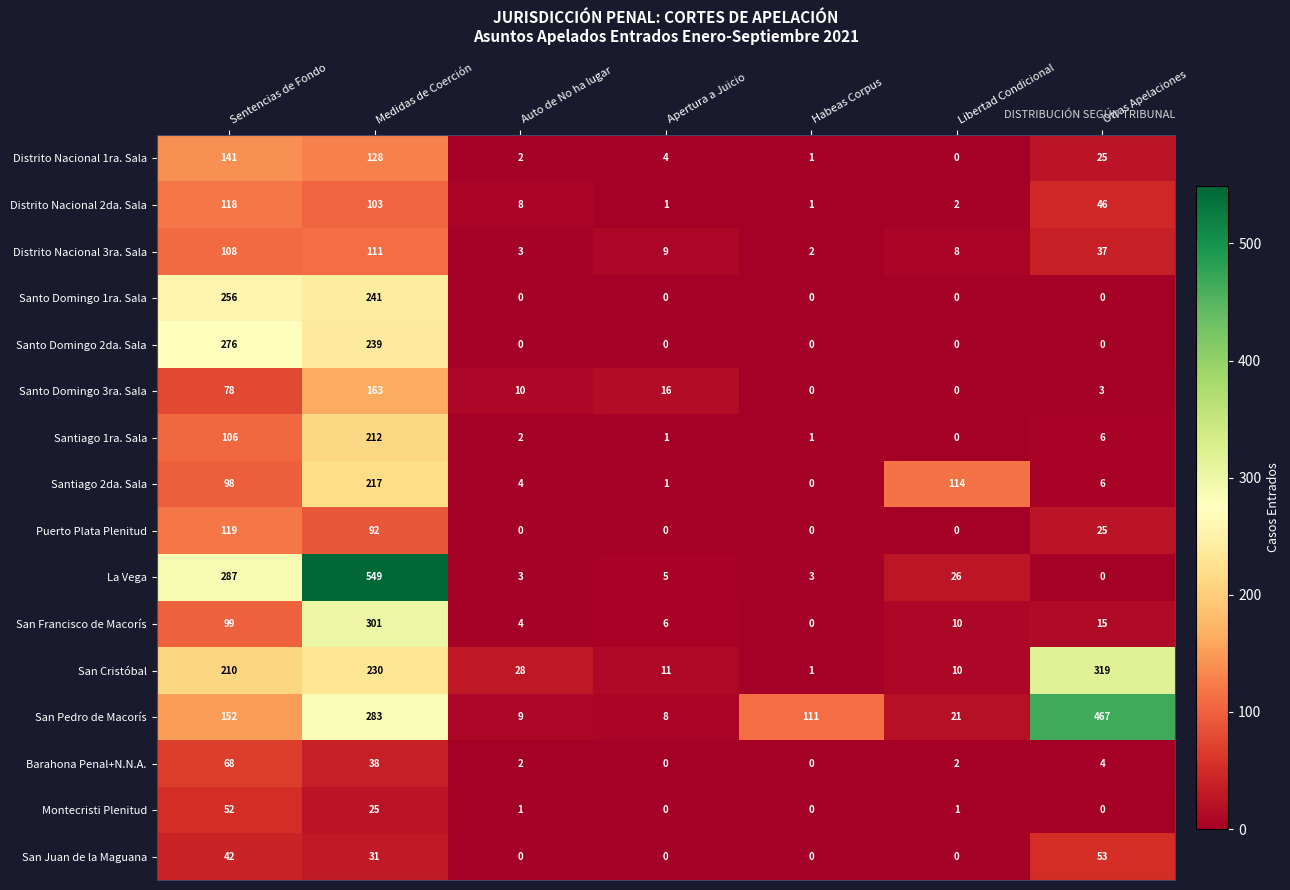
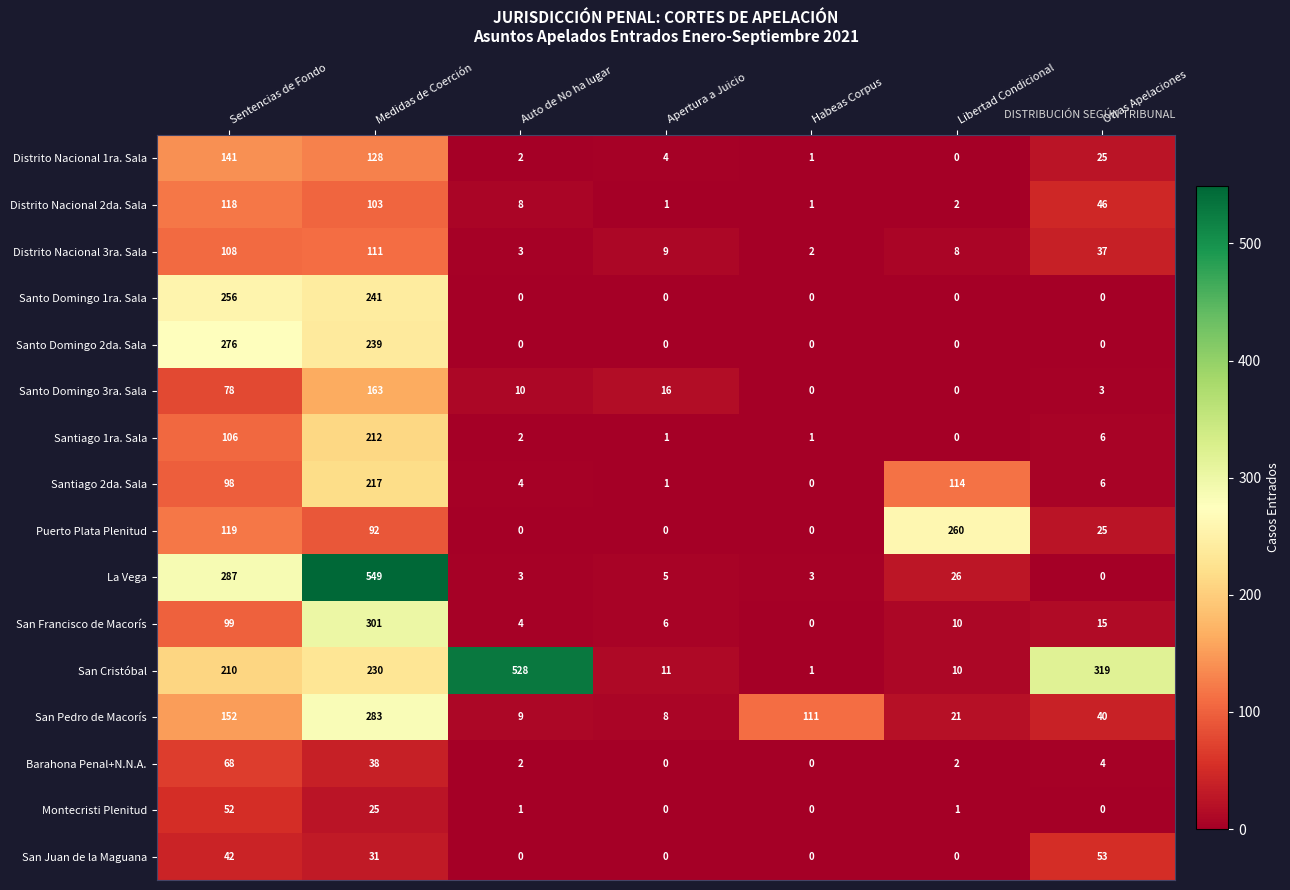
Puerto Plata Plenitud, Libertad Condicional: 0 -> 260
San Cristóbal, Auto de No ha lugar: 28 -> 528
San Pedro de Macorís, Otras Apelaciones: 467 -> 40
